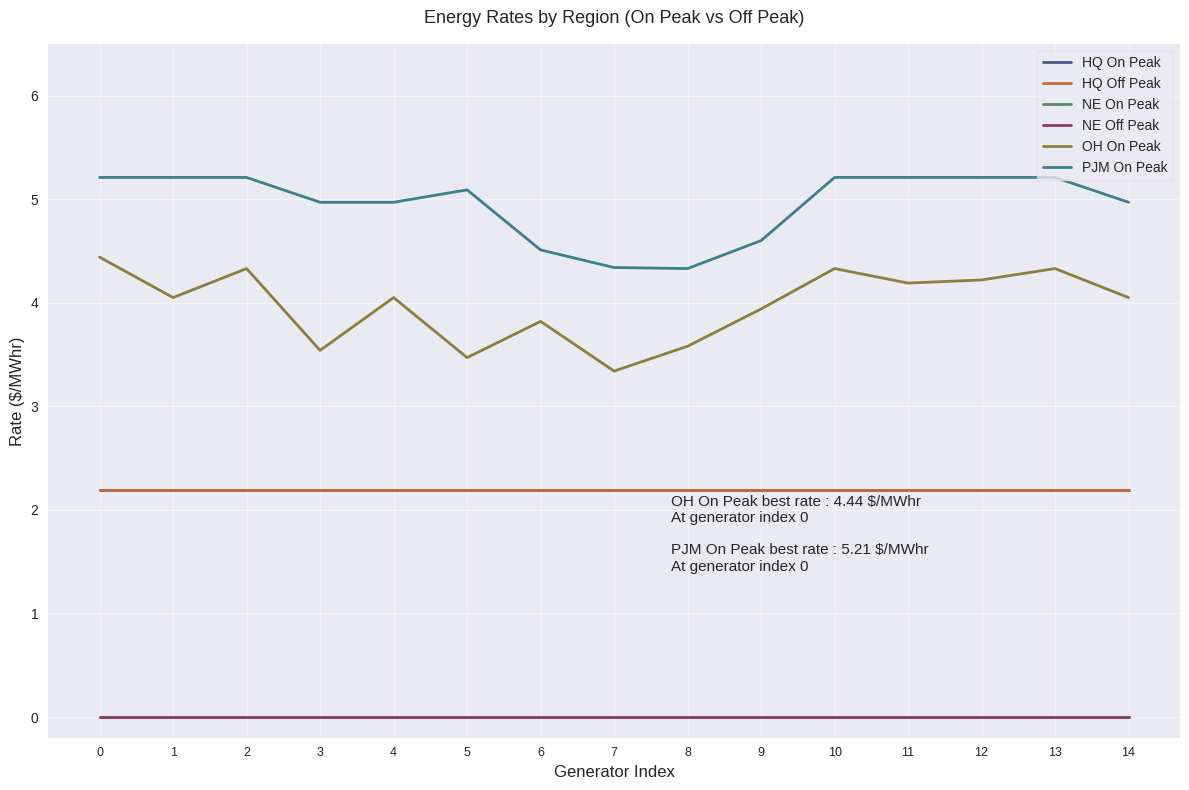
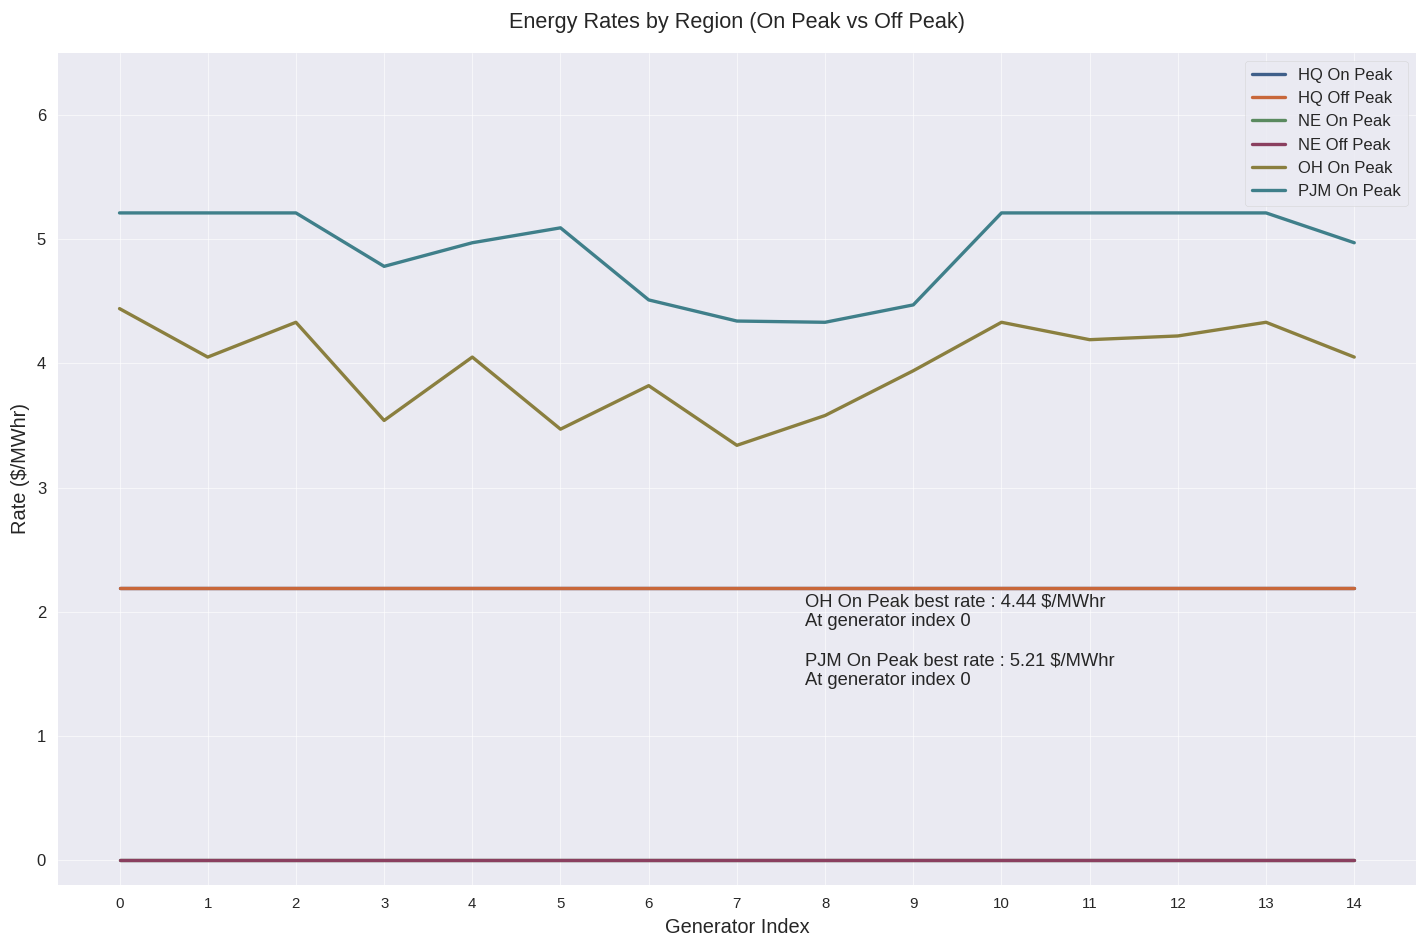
PJM On Peak, 3: 4.97 -> 4.78
PJM On Peak, 9: 4.60 -> 4.47
